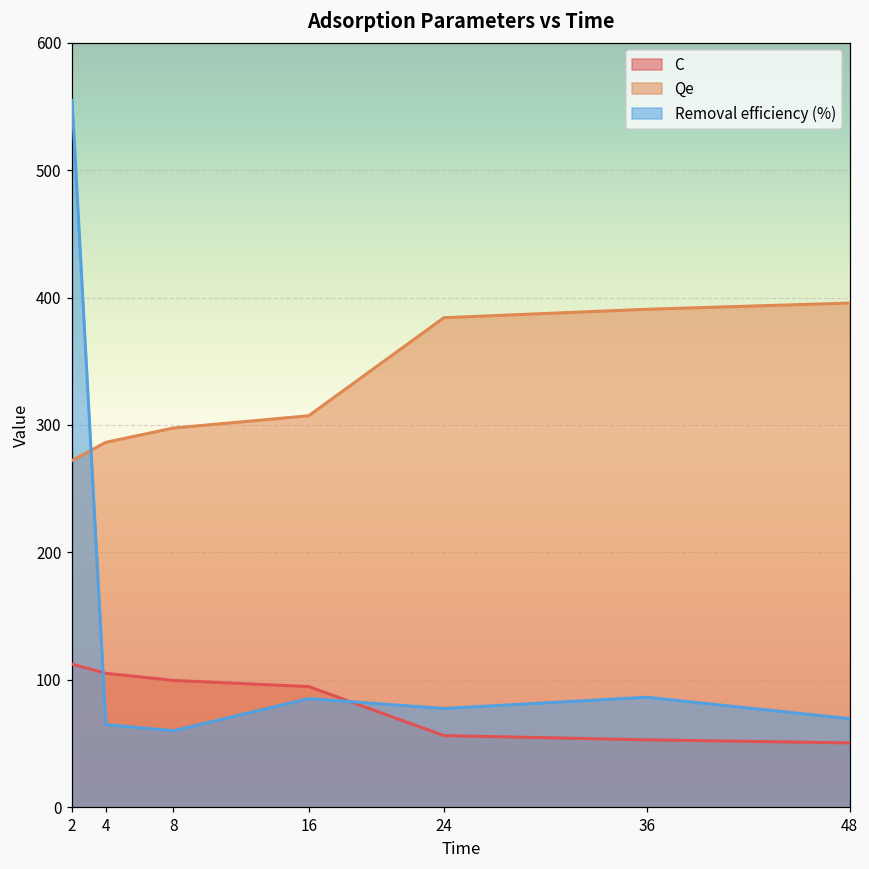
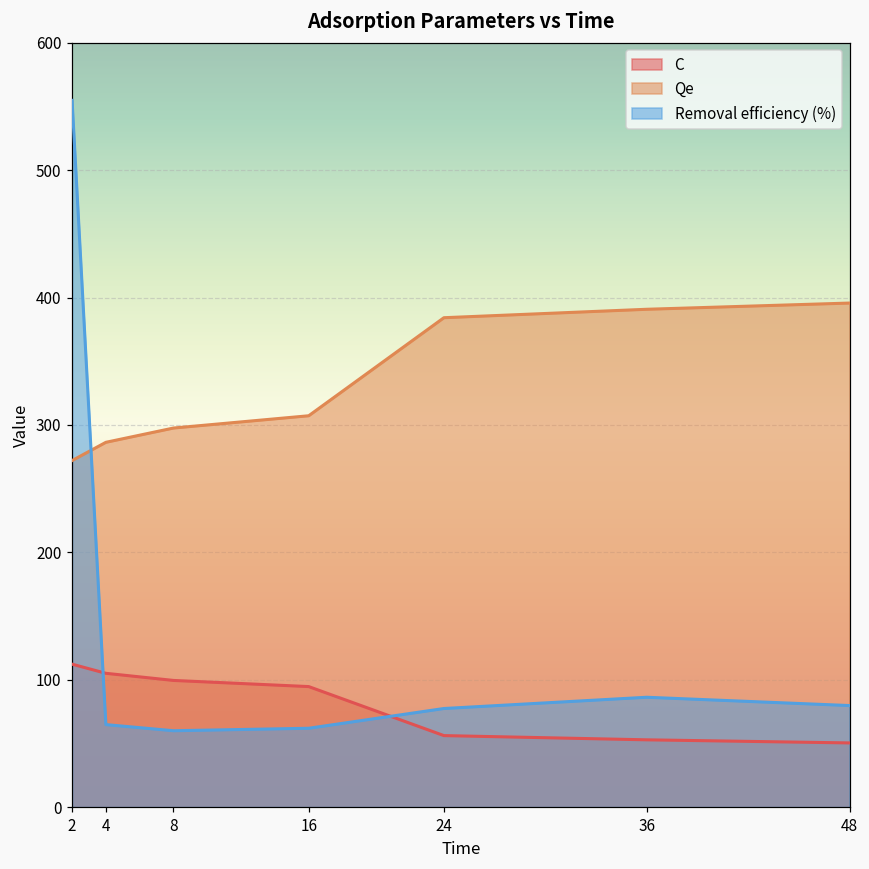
Removal efficiency (%), 16: 85 -> 62
Removal efficiency (%), 48: 69 -> 80
